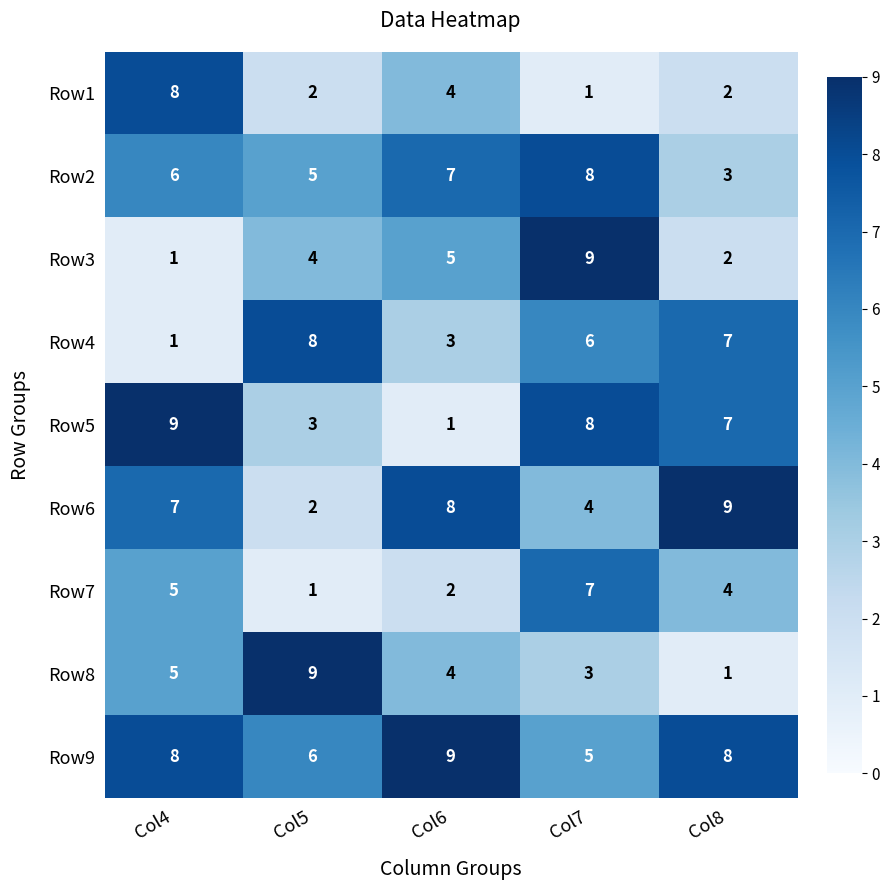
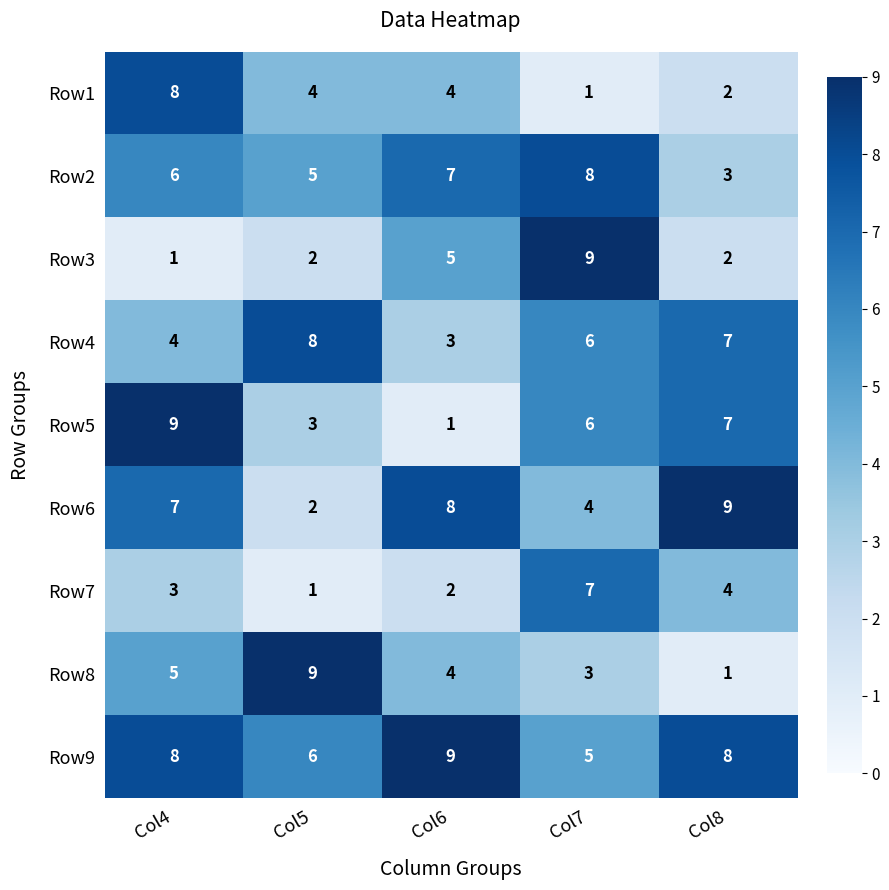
Row1, Col5: 2 -> 4
Row3, Col5: 4 -> 2
Row4, Col4: 1 -> 4
Row5, Col7: 8 -> 6
Row7, Col4: 5 -> 3
